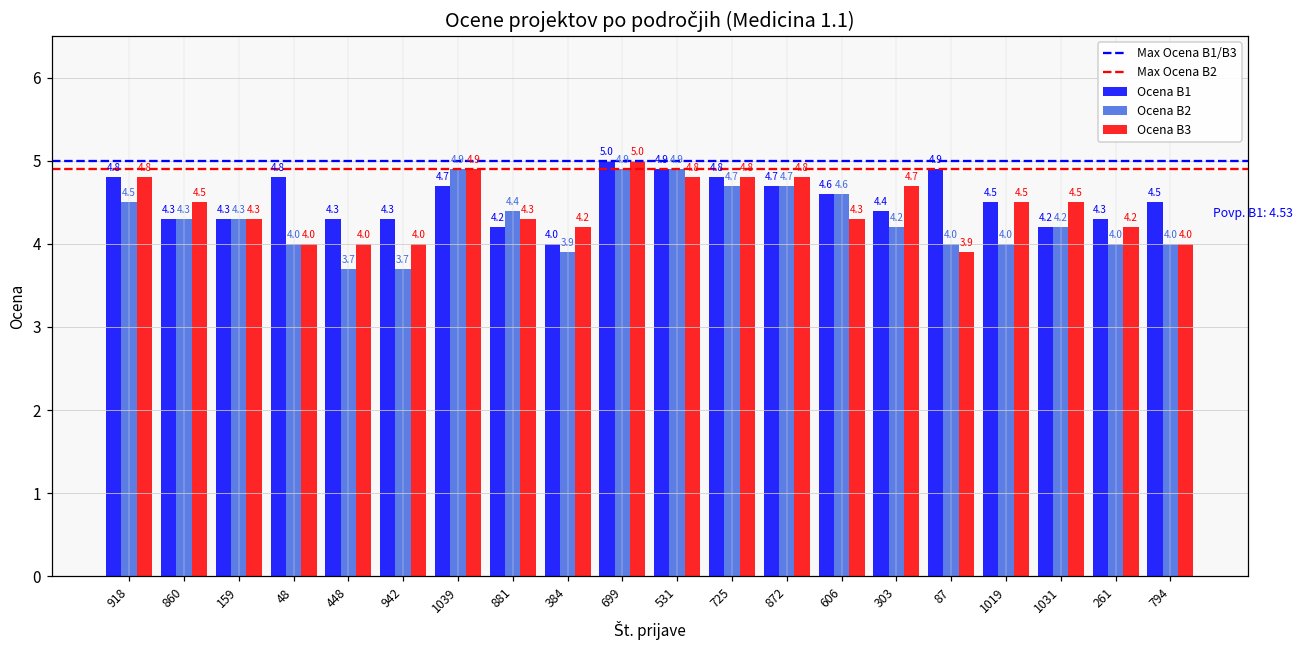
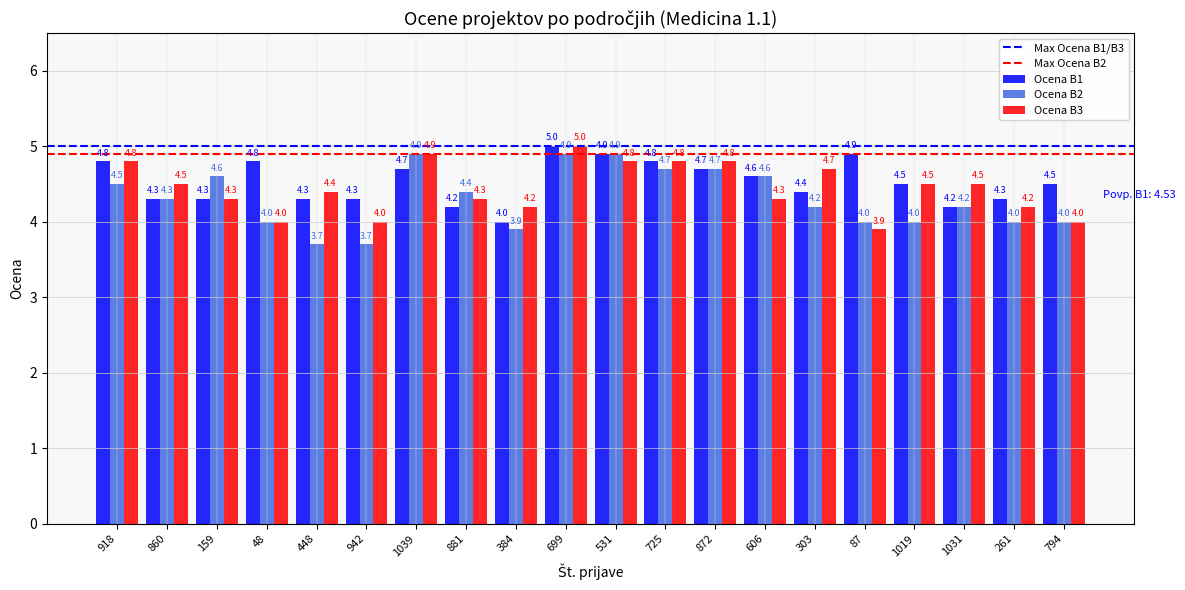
Ocena B2, 159: 4.3 -> 4.6
Ocena B3, 448: 4.0 -> 4.4
